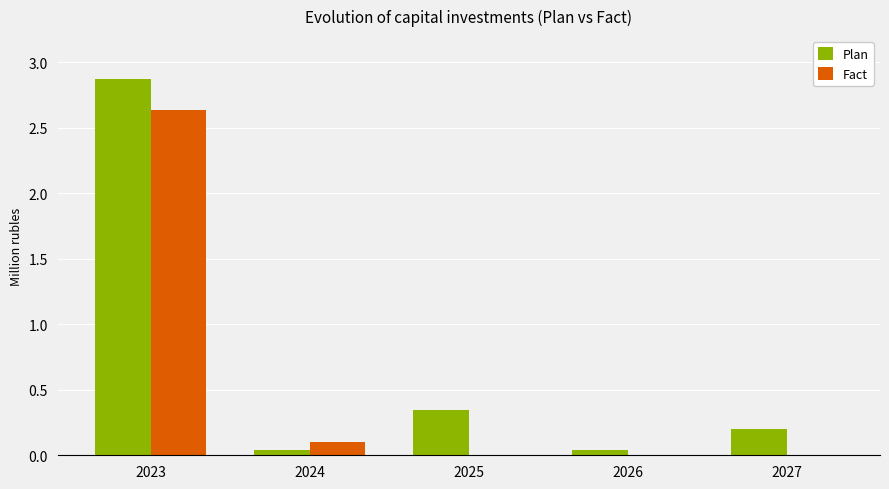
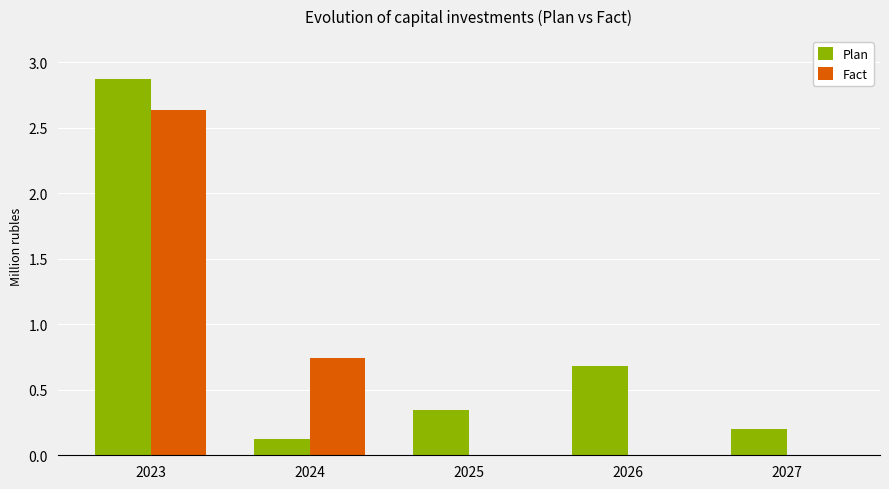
Plan, 2024: 0.04 -> 0.13
Fact, 2024: 0.10 -> 0.74
Plan, 2026: 0.04 -> 0.68
